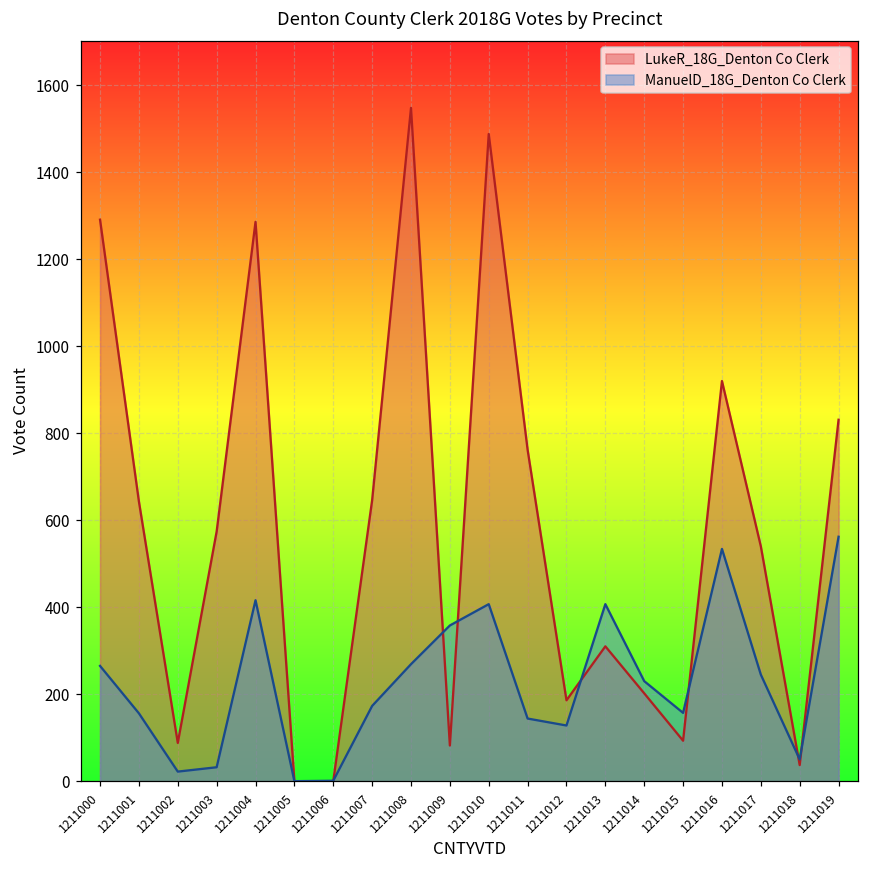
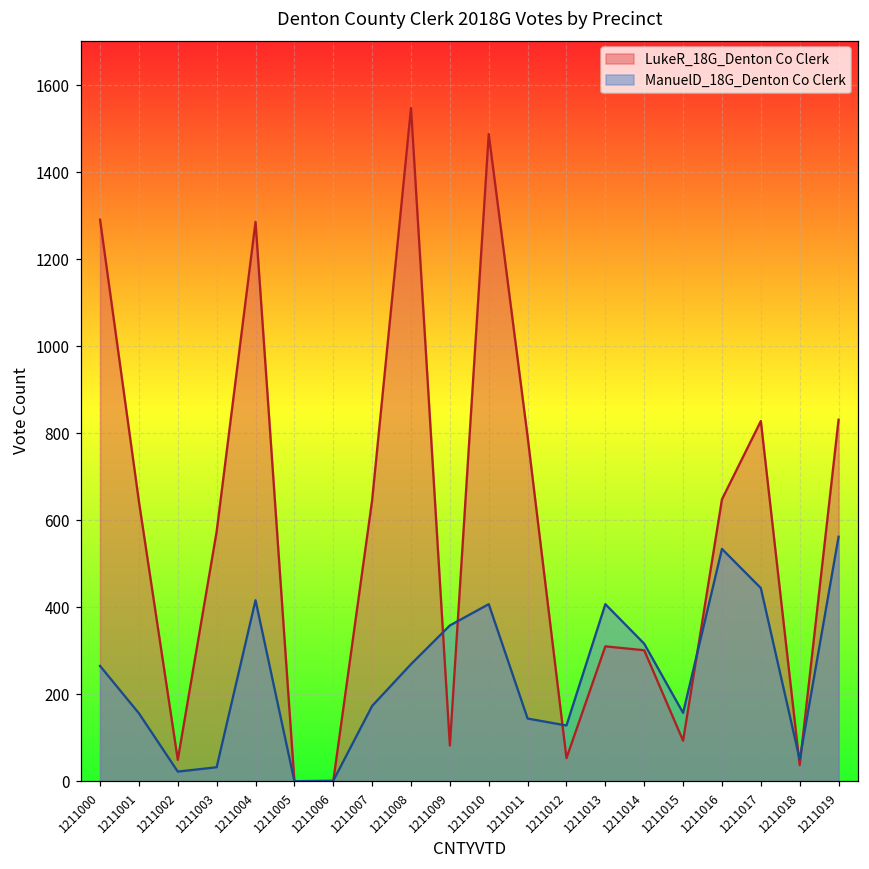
LukeR_18G_Denton Co Clerk, 1211002: 90 -> 50
LukeR_18G_Denton Co Clerk, 1211011: 760 -> 790
LukeR_18G_Denton Co Clerk, 1211012: 190 -> 50
LukeR_18G_Denton Co Clerk, 1211014: 200 -> 300
ManuelD_18G_Denton Co Clerk, 1211014: 230 -> 320
LukeR_18G_Denton Co Clerk, 1211016: 920 -> 650
LukeR_18G_Denton Co Clerk, 1211017: 540 -> 830
ManuelD_18G_Denton Co Clerk, 1211017: 250 -> 440
